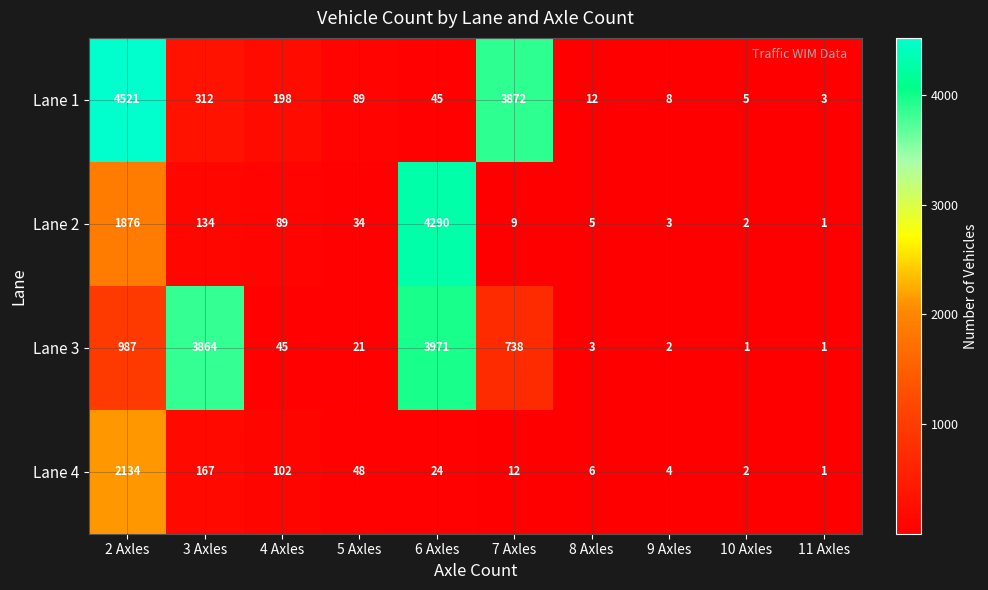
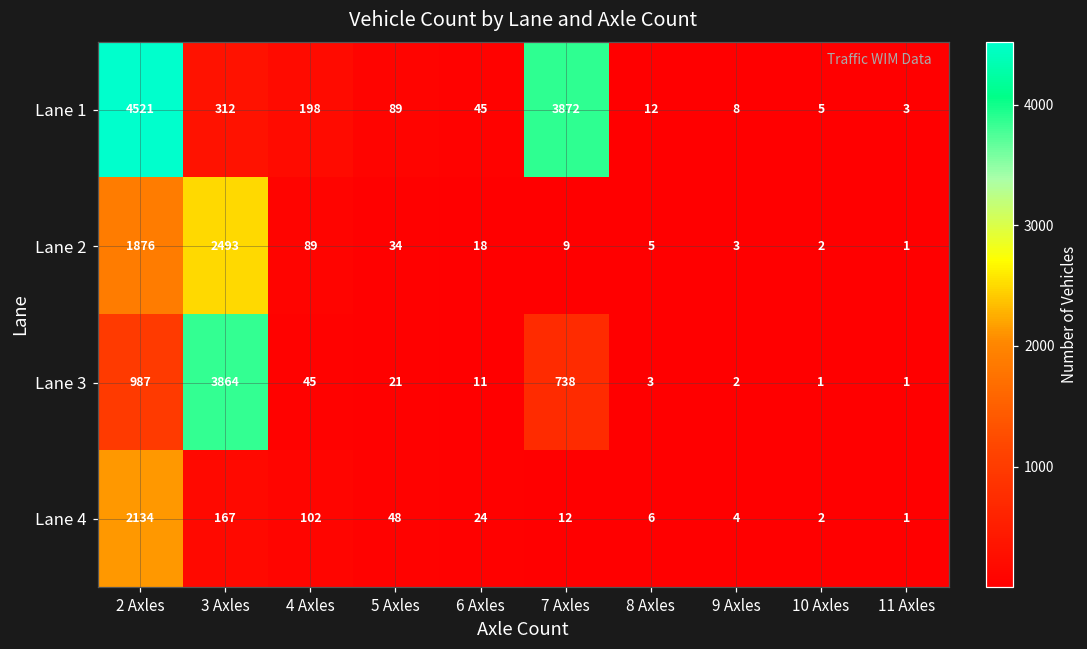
Lane 2, 3 Axles: 134 -> 2493
Lane 2, 6 Axles: 4290 -> 18
Lane 3, 6 Axles: 3971 -> 11
